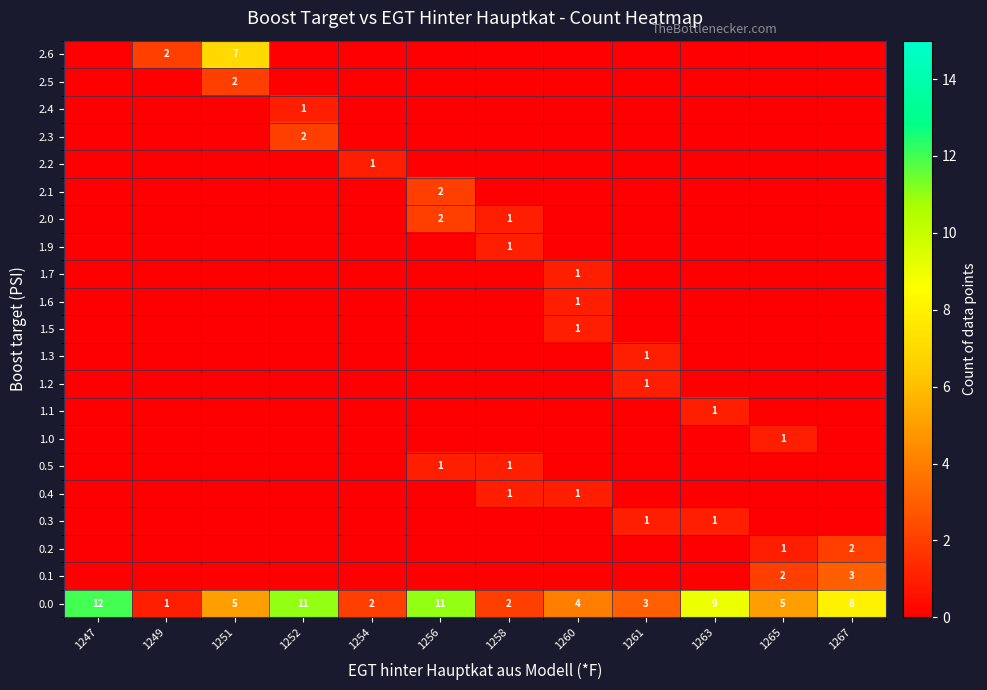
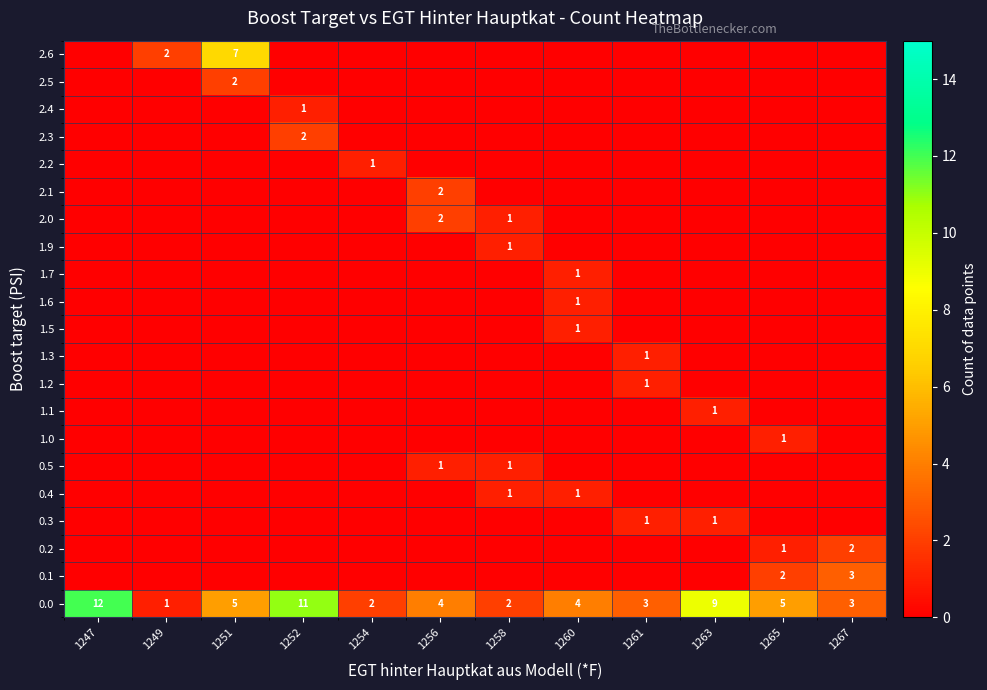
0.0, 1256: 11 -> 4
0.0, 1267: 8 -> 3
